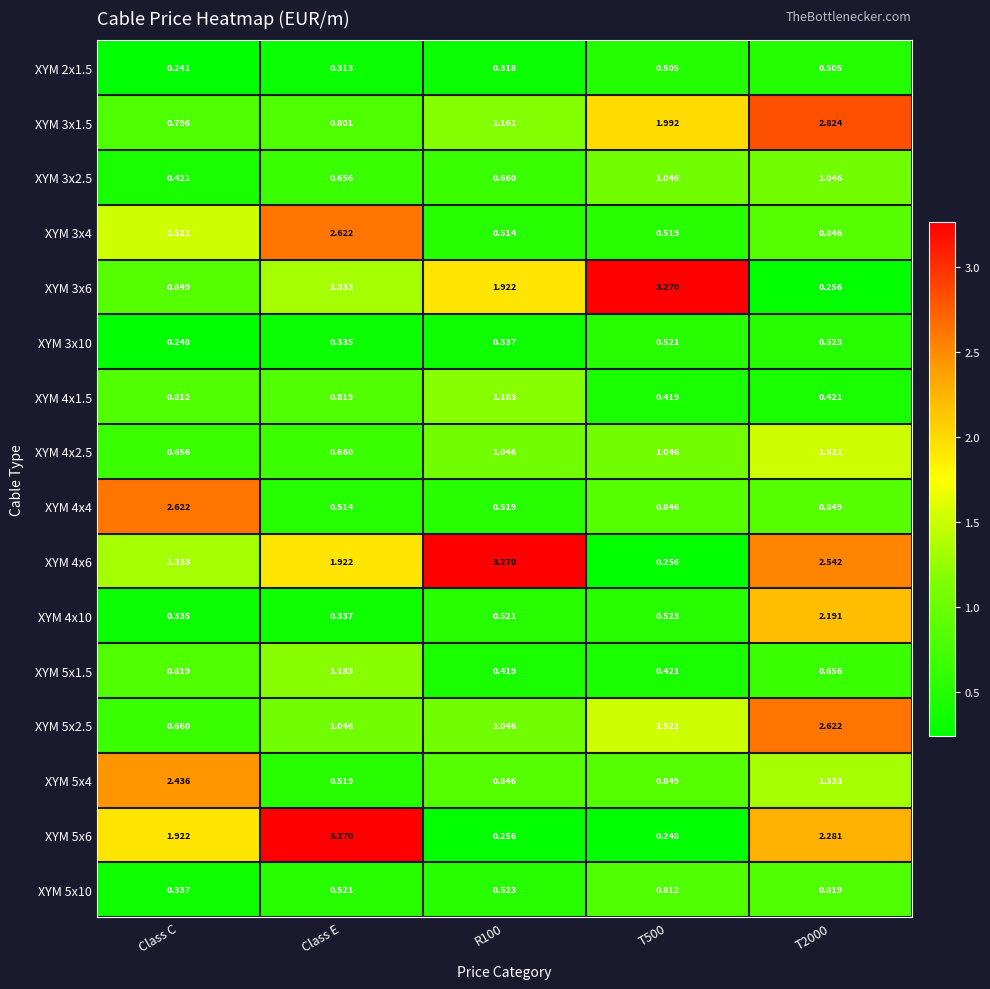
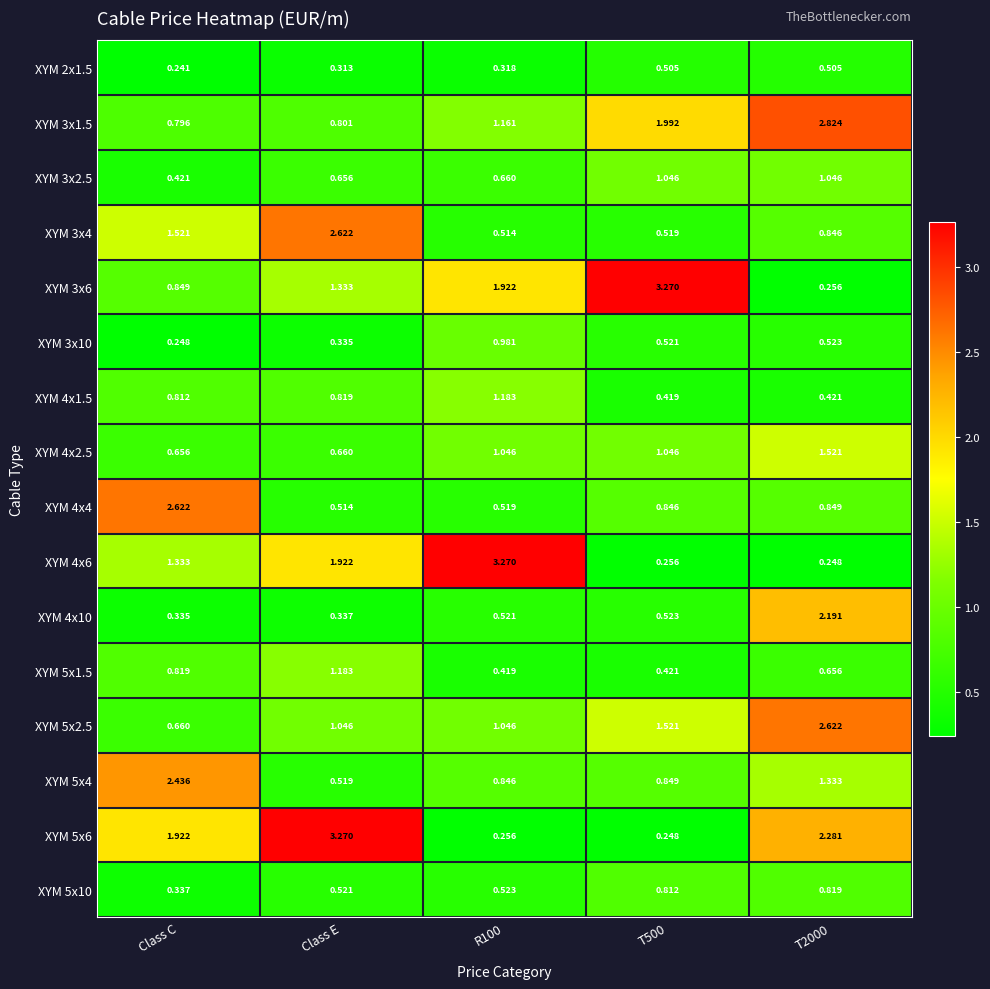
XYM 3x10, R100: 0.337 -> 0.981
XYM 4x6, T2000: 2.542 -> 0.248
